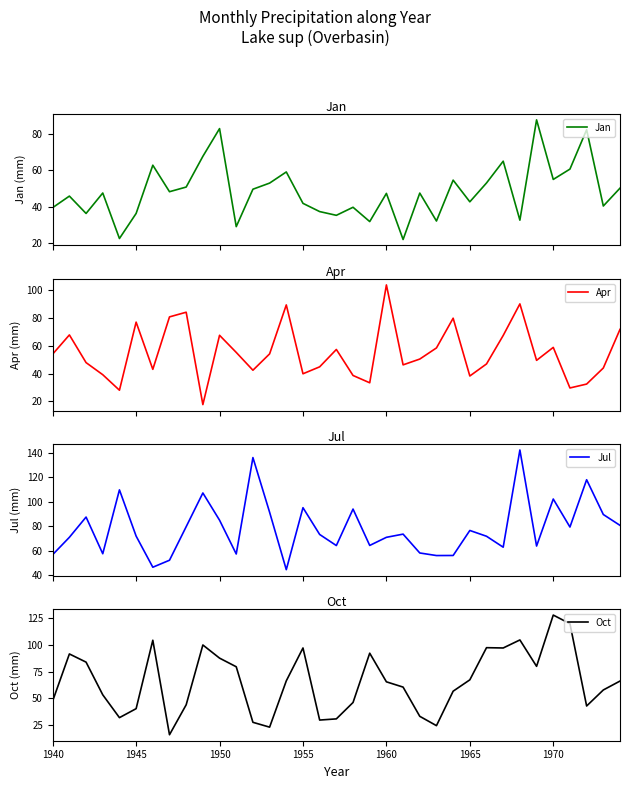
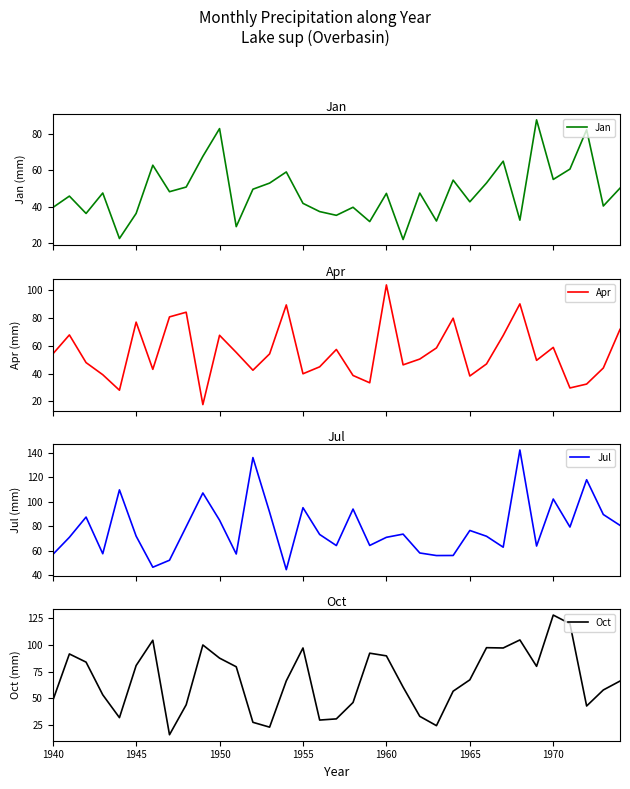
Oct, 1945: 40 -> 81
Oct, 1960: 65 -> 90
